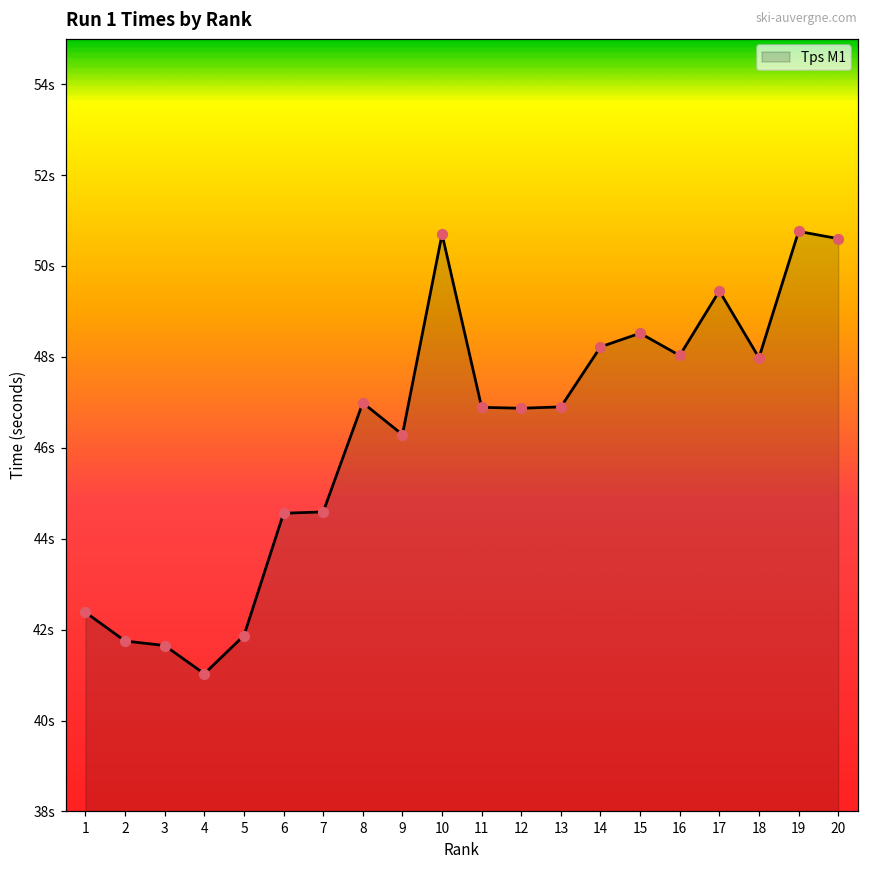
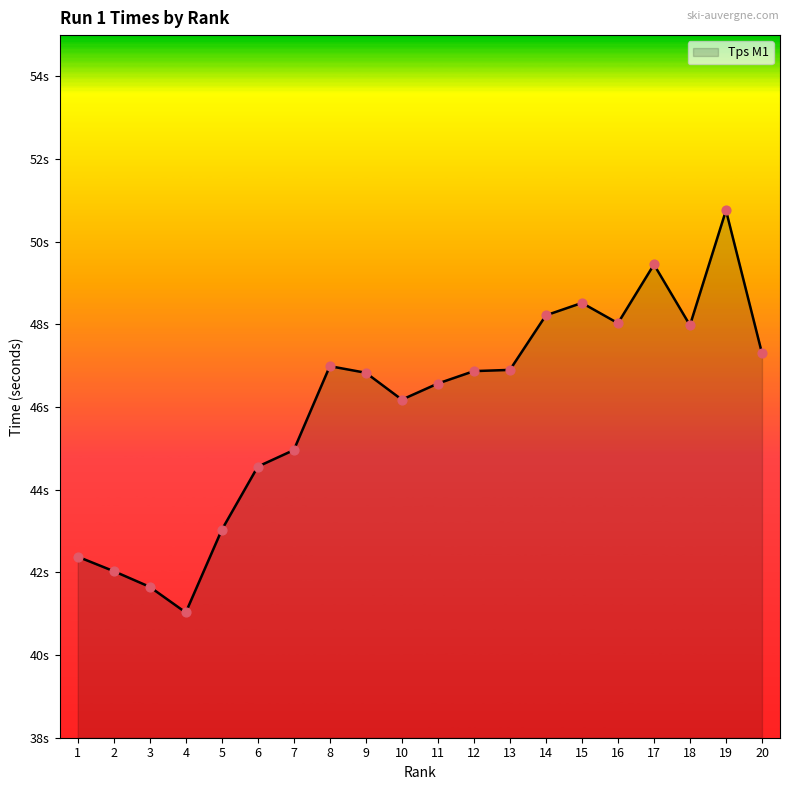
2: 41.8s -> 42.0s
5: 41.9s -> 43.0s
7: 44.6s -> 45.0s
9: 46.3s -> 46.8s
10: 50.7s -> 46.2s
11: 46.9s -> 46.6s
20: 50.6s -> 47.3s
